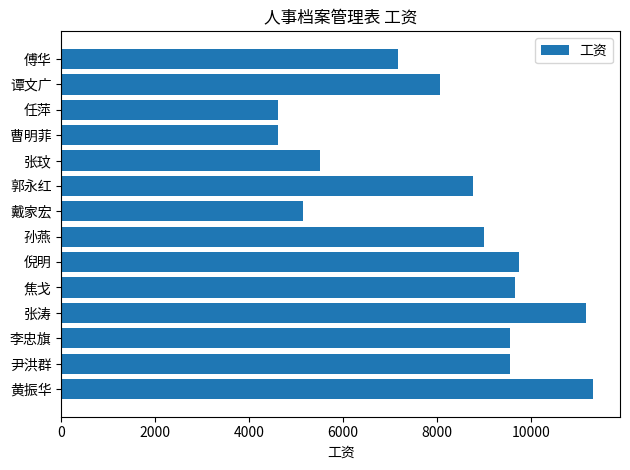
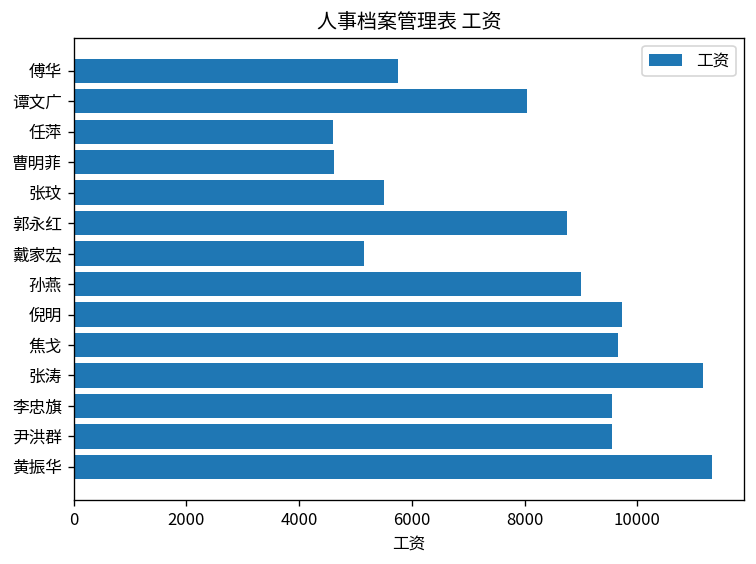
傅华: 7200 -> 5800
